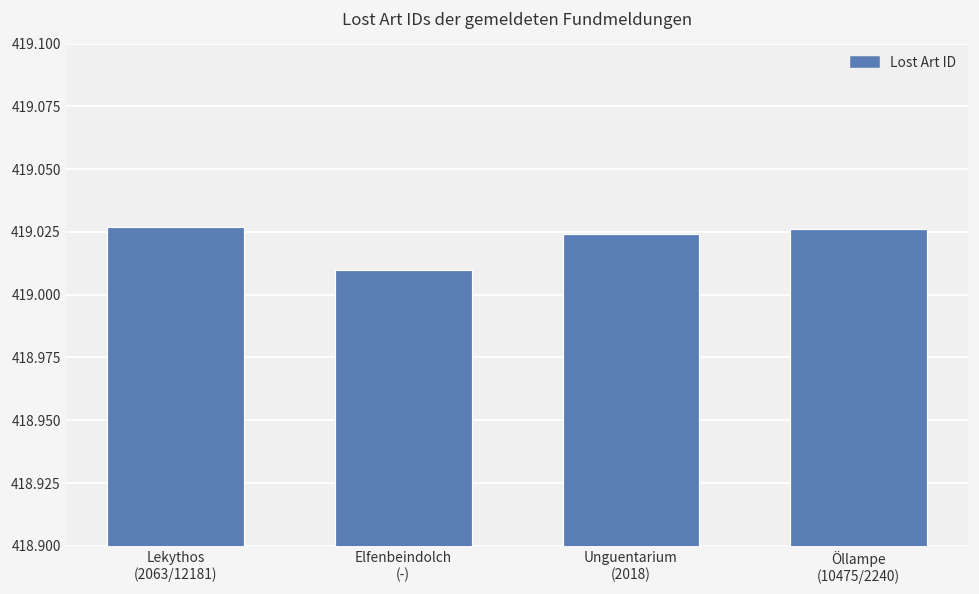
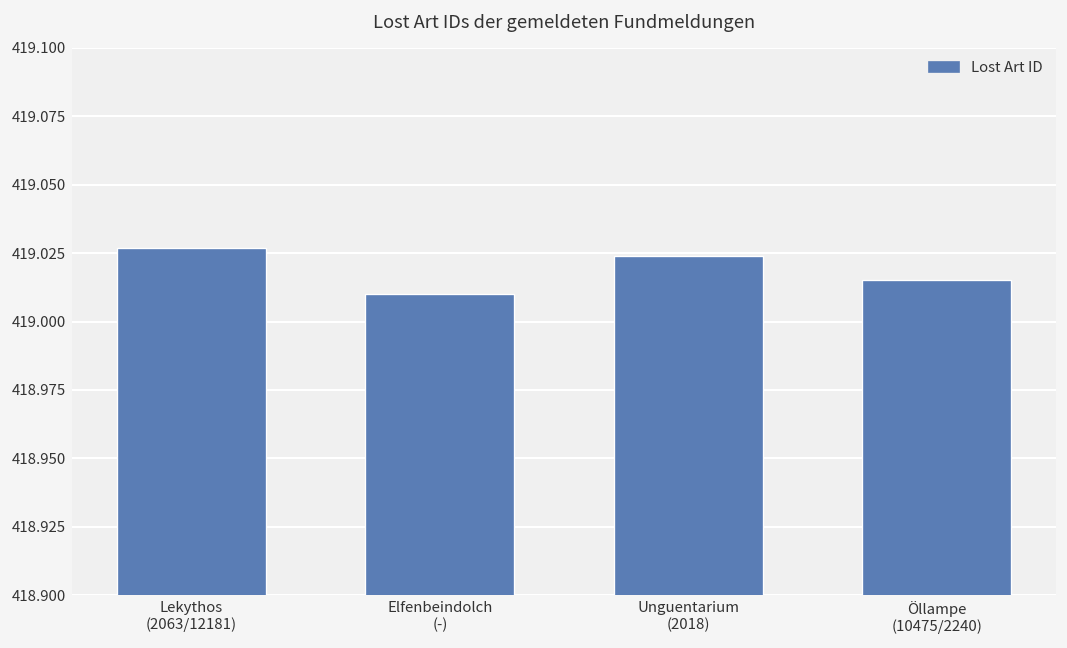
Öllampe (10475/2240): 419.026 -> 419.015
